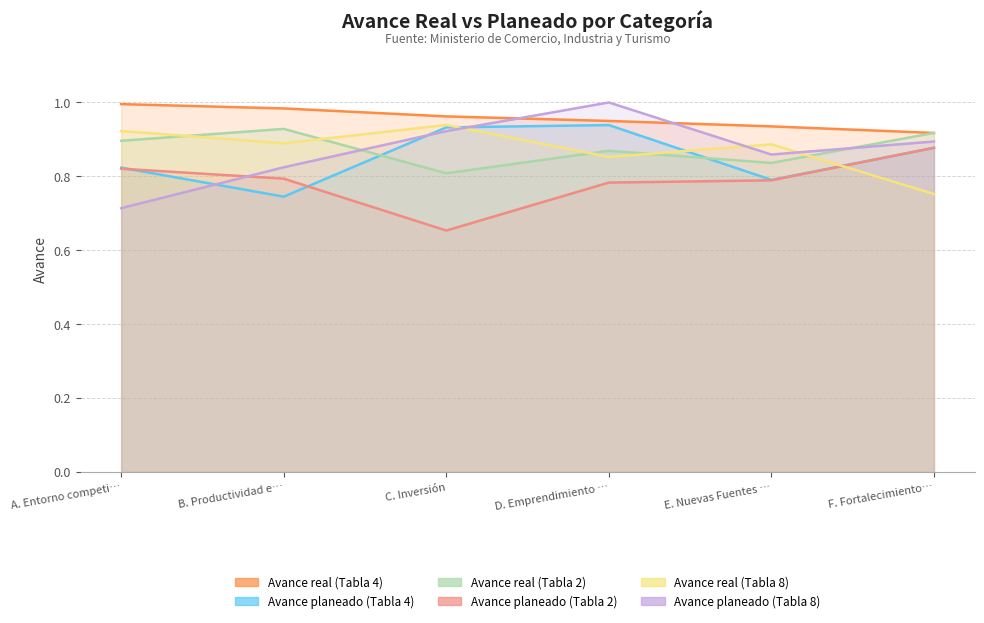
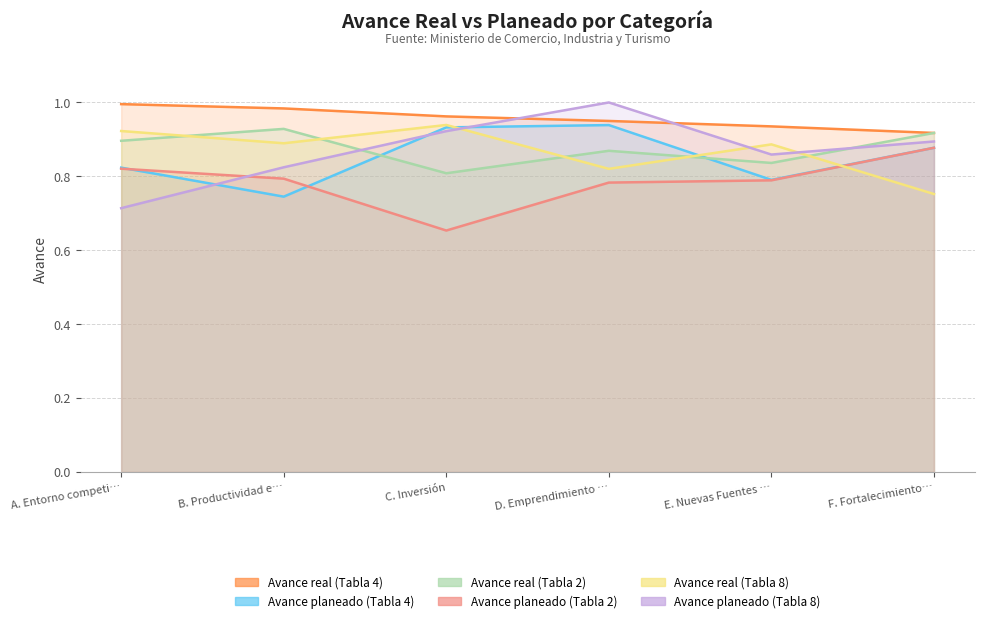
Avance real (Tabla 8), D. Emprendimiento …: 0.85 -> 0.82
